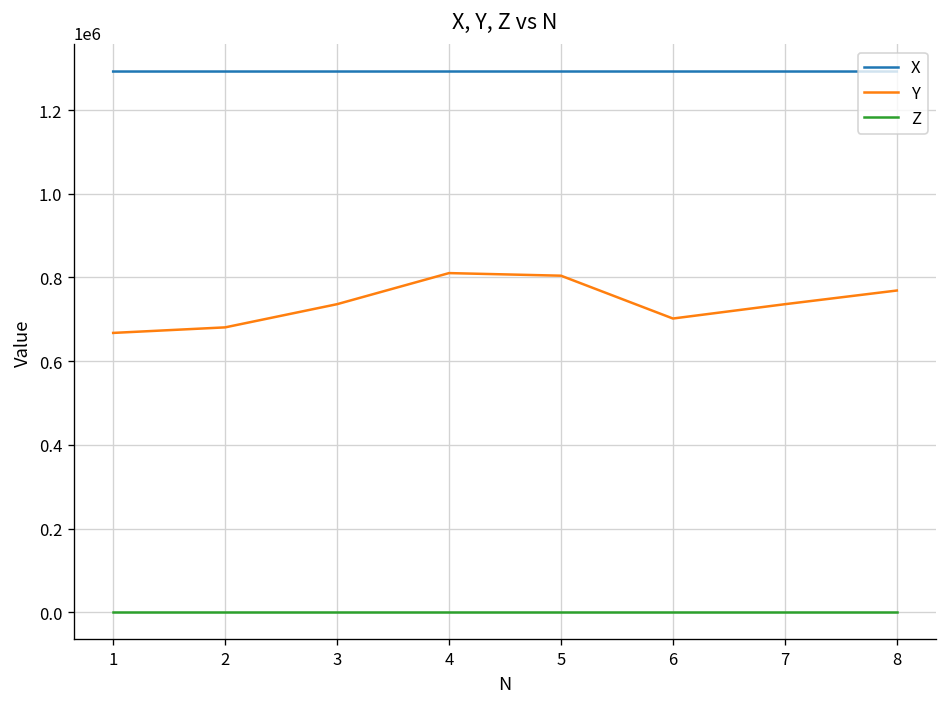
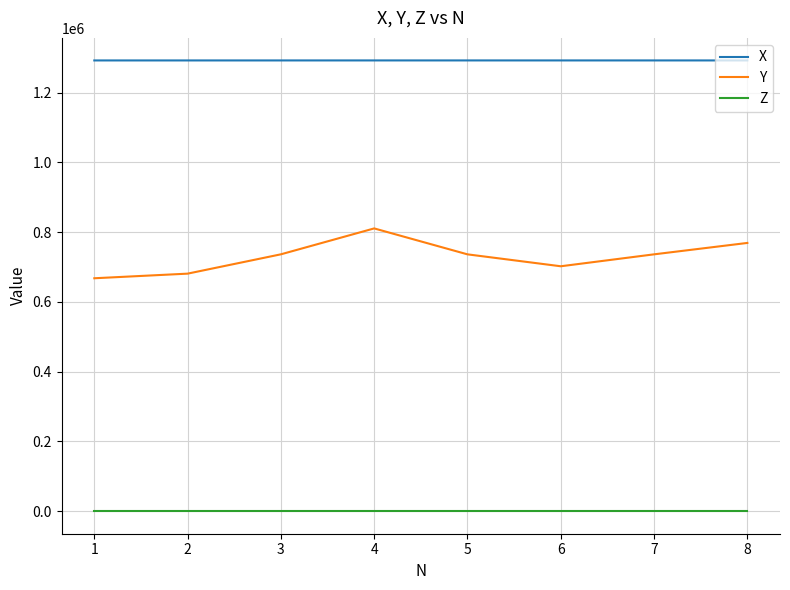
Y, 5: 800000 -> 740000
